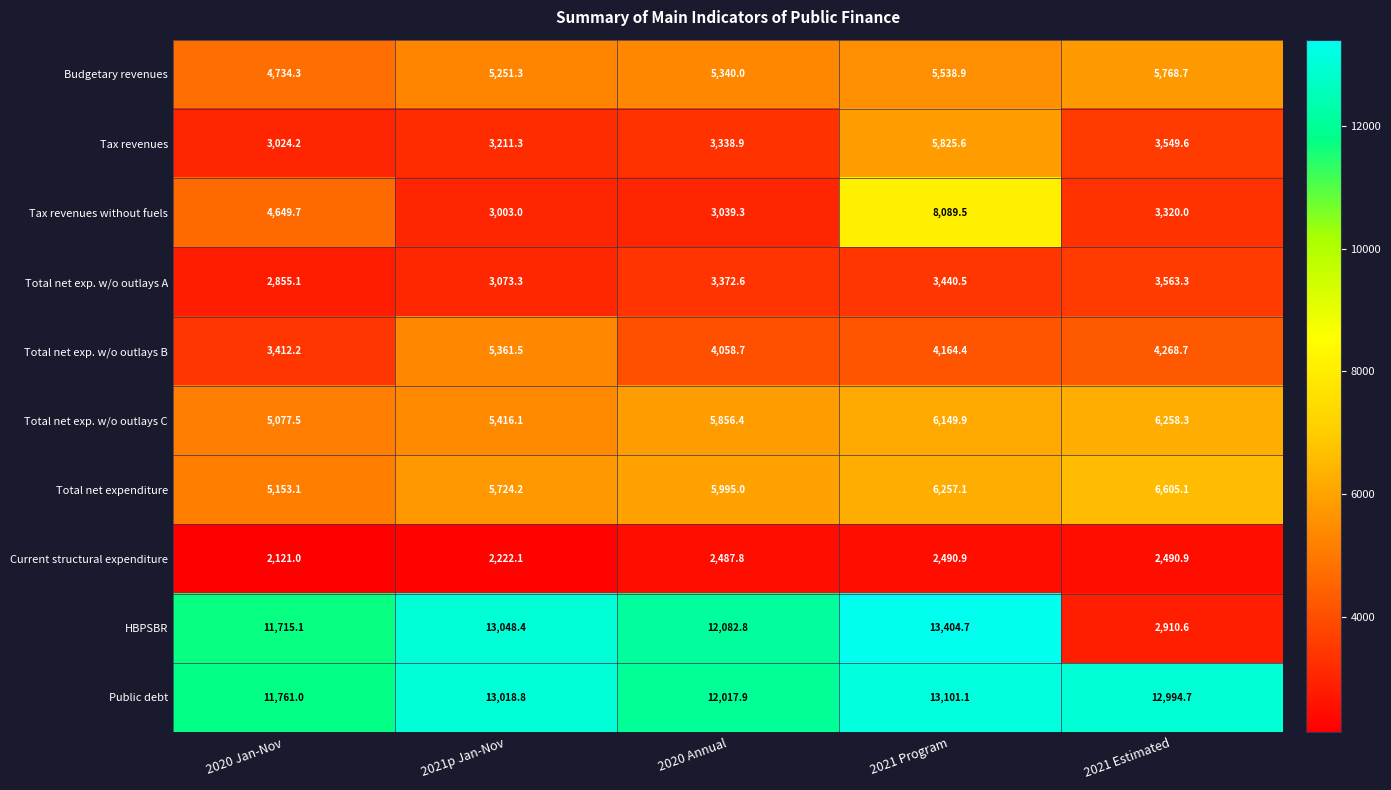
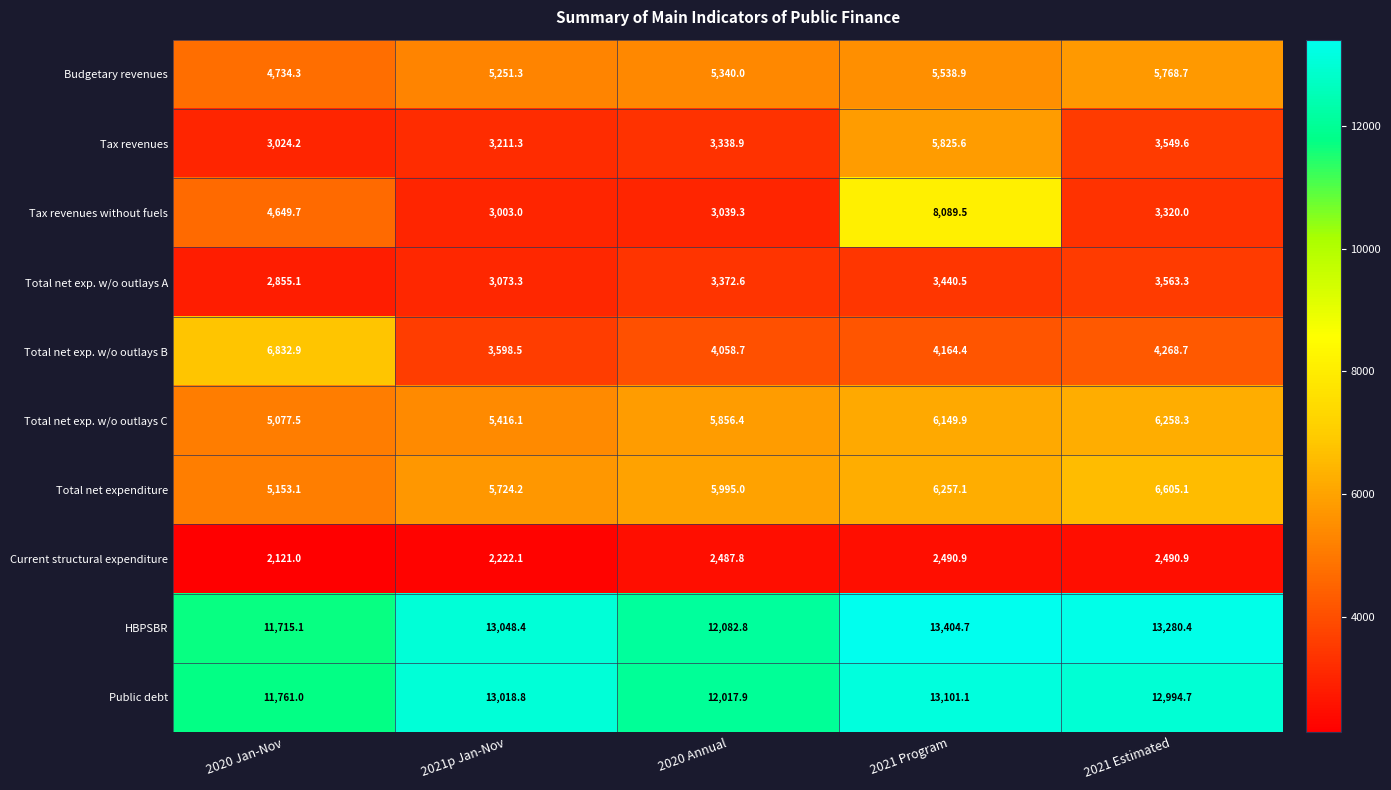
Total net exp. w/o outlays B, 2020 Jan-Nov: 3,412.2 -> 6,832.9
Total net exp. w/o outlays B, 2021p Jan-Nov: 5,361.5 -> 3,598.5
HBPSBR, 2021 Estimated: 2,910.6 -> 13,280.4
